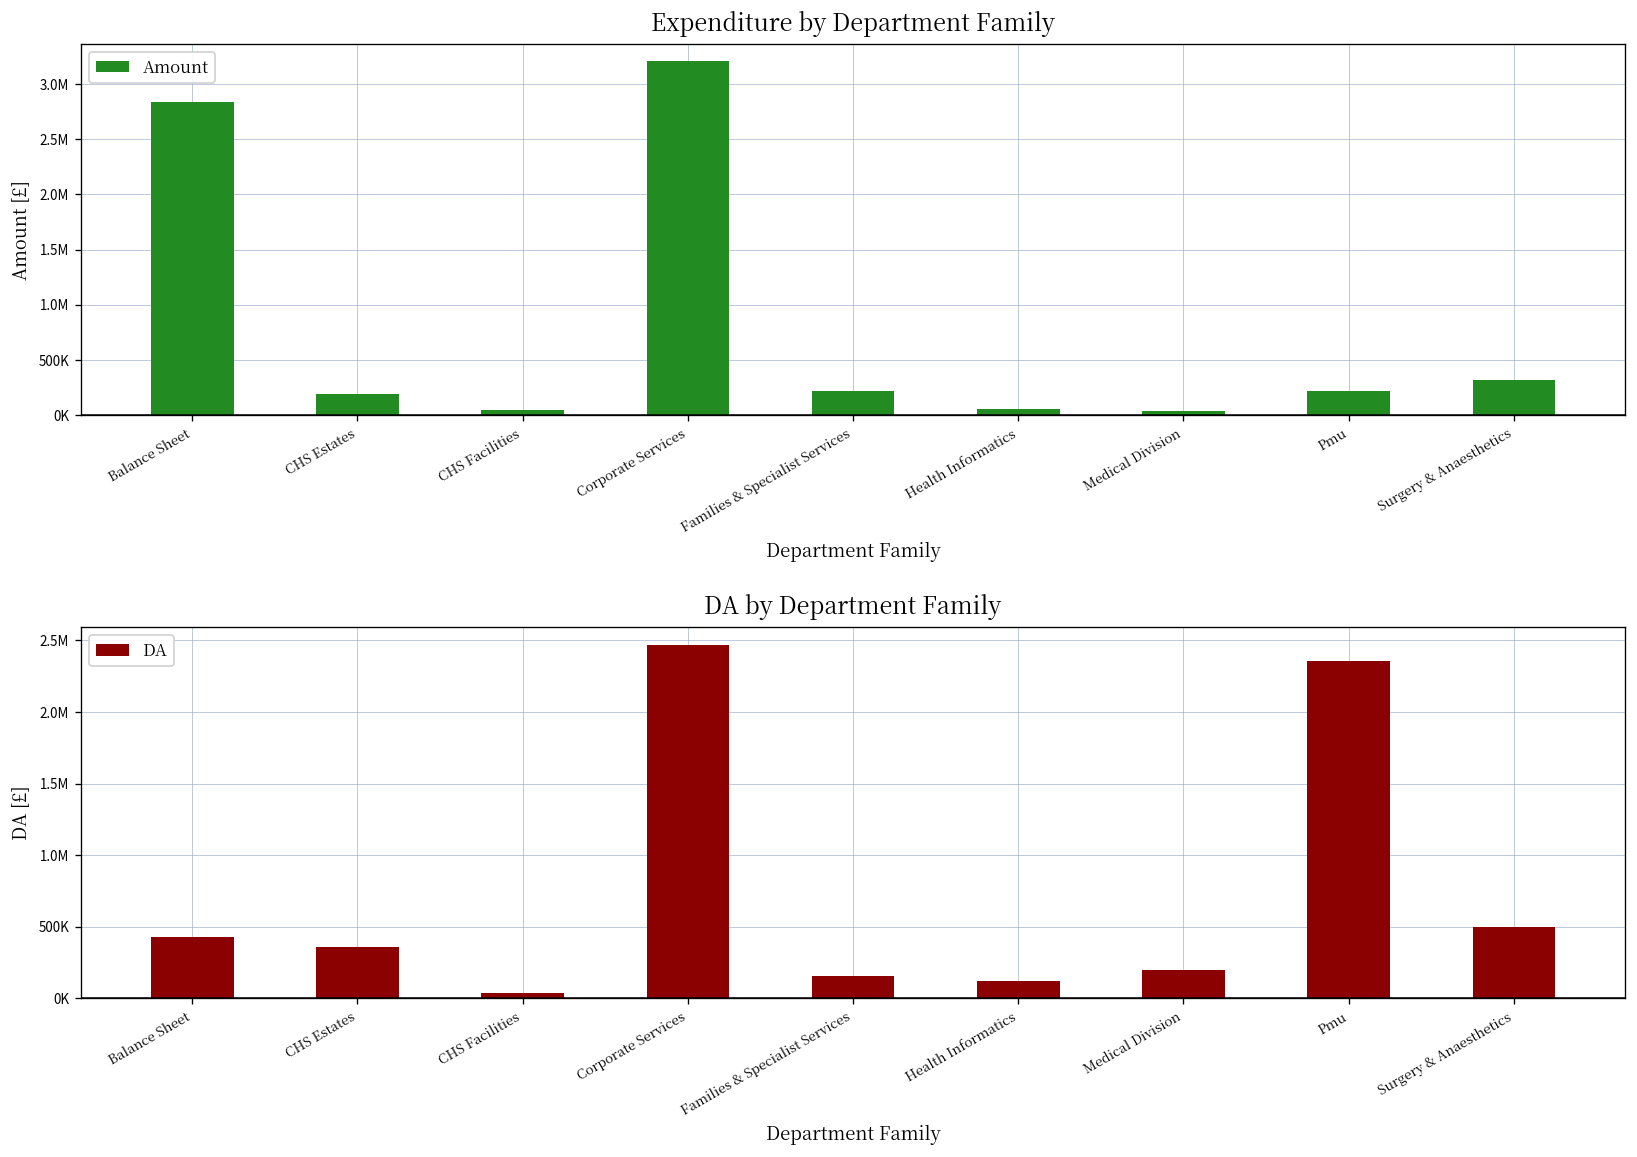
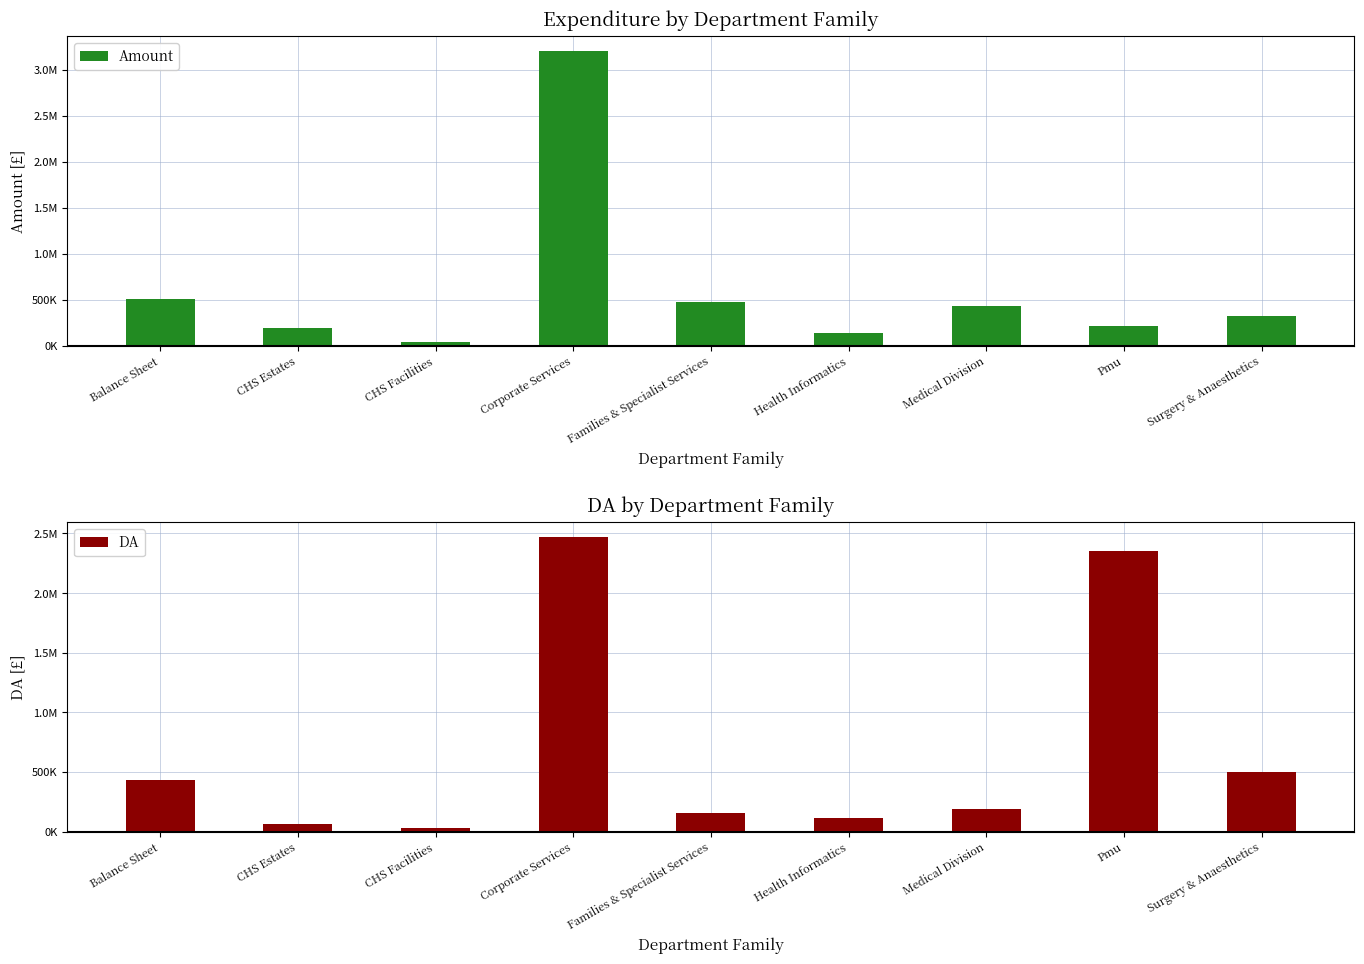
Expenditure by Department Family, Balance Sheet: 2800000 -> 500000
Expenditure by Department Family, Families & Specialist Services: 200000 -> 500000
Expenditure by Department Family, Health Informatics: 50000 -> 140000
Expenditure by Department Family, Medical Division: 0 -> 400000
DA by Department Family, CHS Estates: 360000 -> 70000
